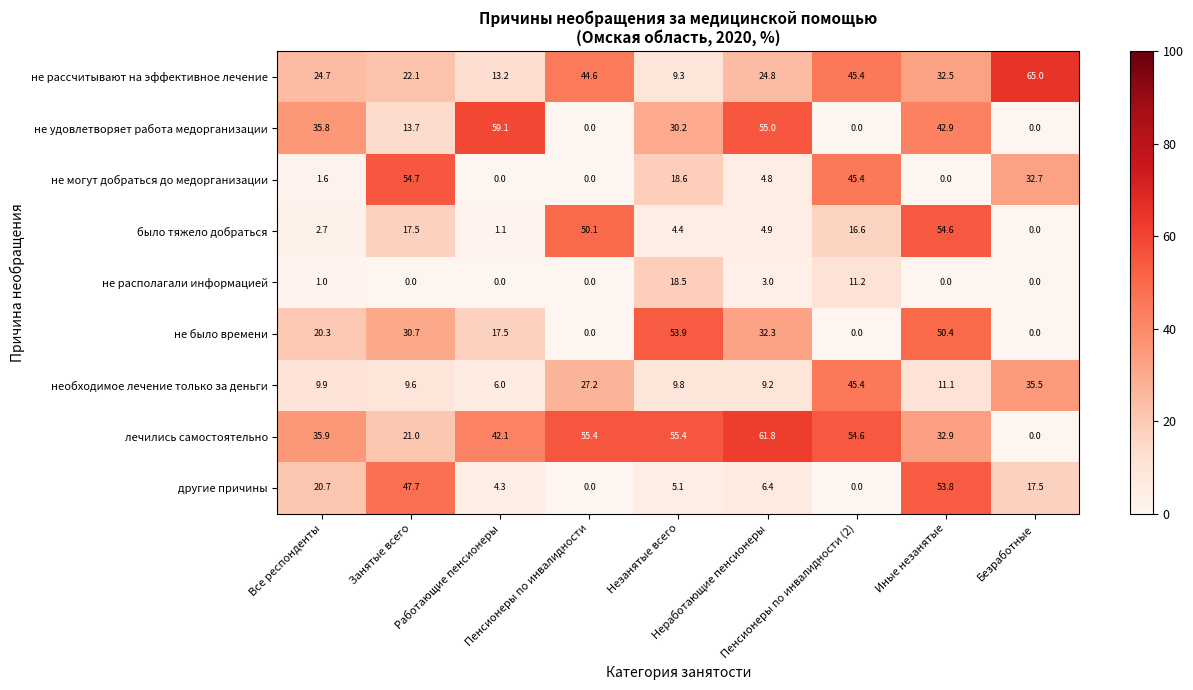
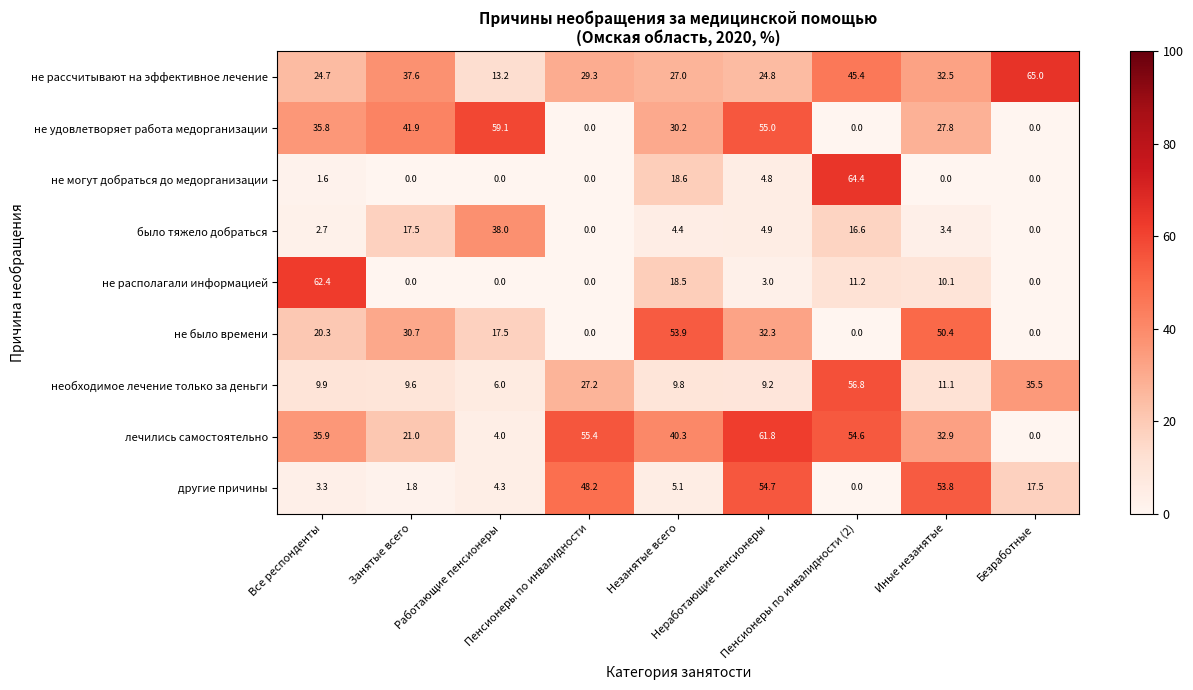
не рассчитывают на эффективное лечение, Занятые всего: 22.1 -> 37.6
не рассчитывают на эффективное лечение, Пенсионеры по инвалидности: 44.6 -> 29.3
не рассчитывают на эффективное лечение, Незанятые всего: 9.3 -> 27.0
не удовлетворяет работа медорганизации, Занятые всего: 13.7 -> 41.9
не удовлетворяет работа медорганизации, Иные незанятые: 42.9 -> 27.8
не могут добраться до медорганизации, Занятые всего: 54.7 -> 0.0
не могут добраться до медорганизации, Пенсионеры по инвалидности (2): 45.4 -> 64.4
не могут добраться до медорганизации, Безработные: 32.7 -> 0.0
было тяжело добраться, Работающие пенсионеры: 1.1 -> 38.0
было тяжело добраться, Пенсионеры по инвалидности: 50.1 -> 0.0
было тяжело добраться, Иные незанятые: 54.6 -> 3.4
не располагали информацией, Все респонденты: 1.0 -> 62.4
не располагали информацией, Иные незанятые: 0.0 -> 10.1
необходимое лечение только за деньги, Пенсионеры по инвалидности (2): 45.4 -> 56.8
лечились самостоятельно, Работающие пенсионеры: 42.1 -> 4.0
лечились самостоятельно, Незанятые всего: 55.4 -> 40.3
другие причины, Все респонденты: 20.7 -> 3.3
другие причины, Занятые всего: 47.7 -> 1.8
другие причины, Пенсионеры по инвалидности: 0.0 -> 48.2
другие причины, Неработающие пенсионеры: 6.4 -> 54.7
